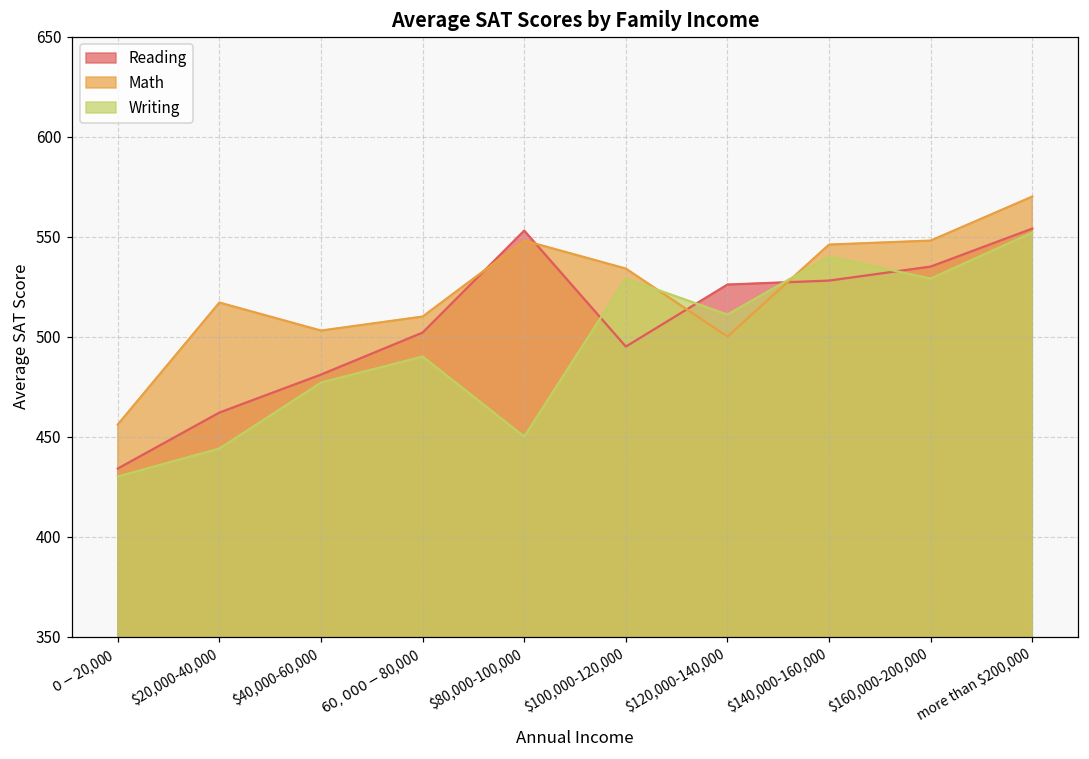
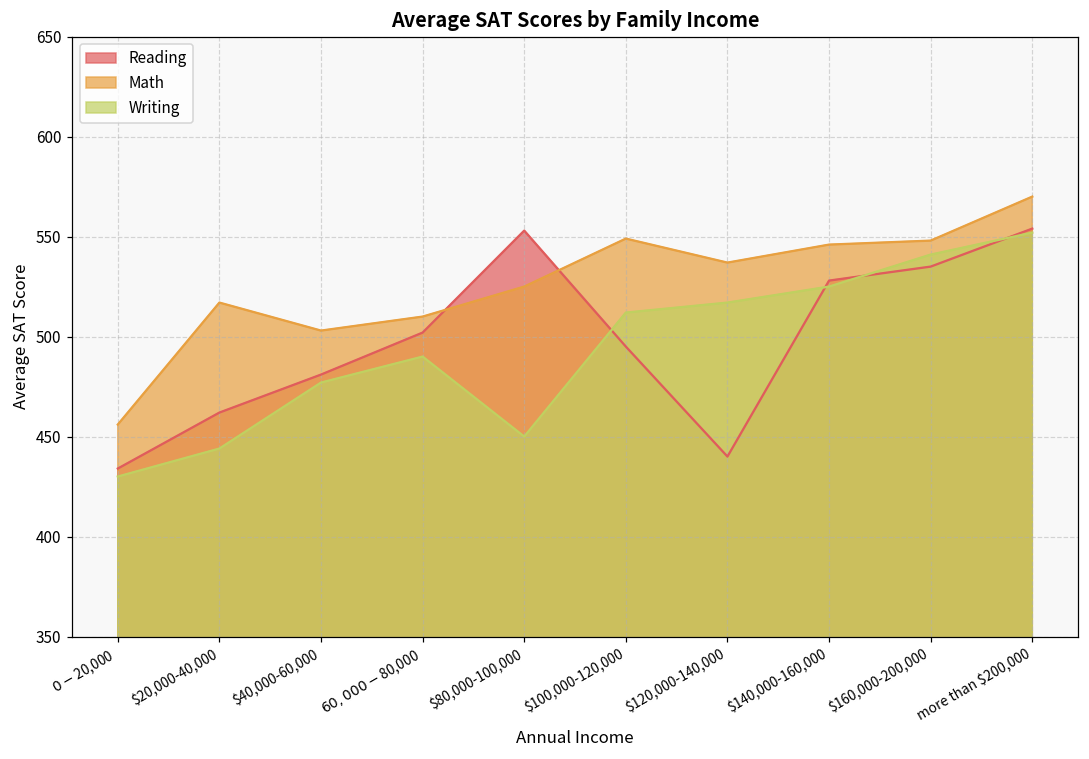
Math, $80,000-100,000: 548 -> 525
Math, $100,000-120,000: 534 -> 549
Writing, $100,000-120,000: 529 -> 512
Reading, $120,000-140,000: 526 -> 440
Math, $120,000-140,000: 500 -> 537
Writing, $120,000-140,000: 511 -> 517
Writing, $140,000-160,000: 540 -> 525
Writing, $160,000-200,000: 529 -> 541
